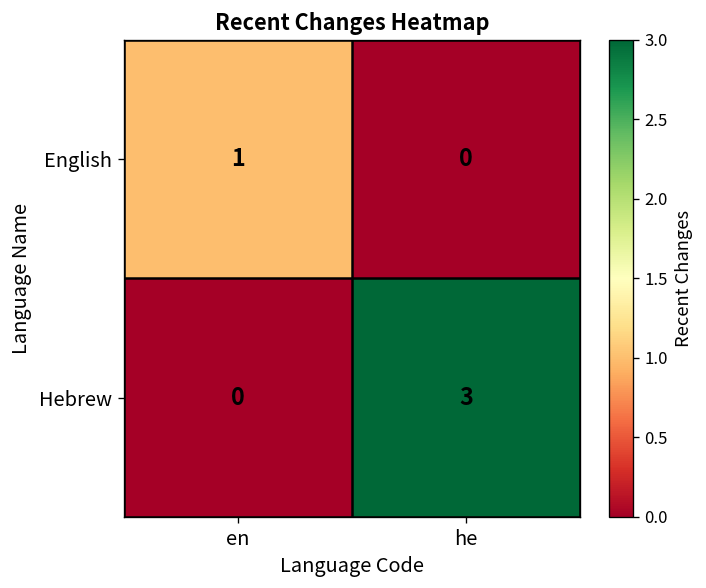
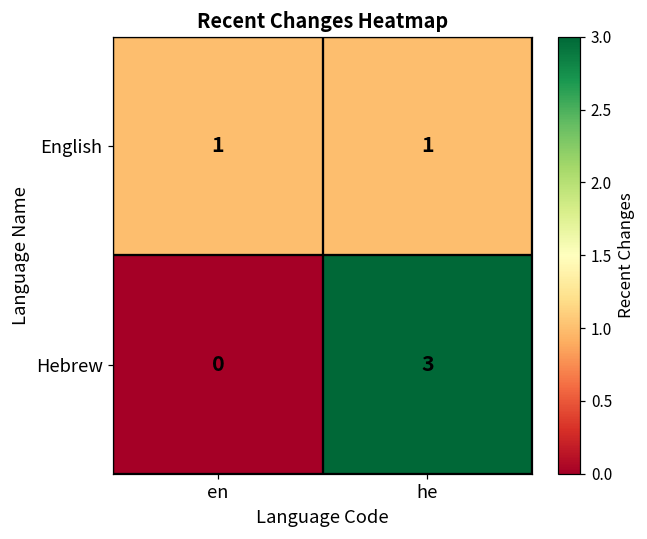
English, he: 0 -> 1
